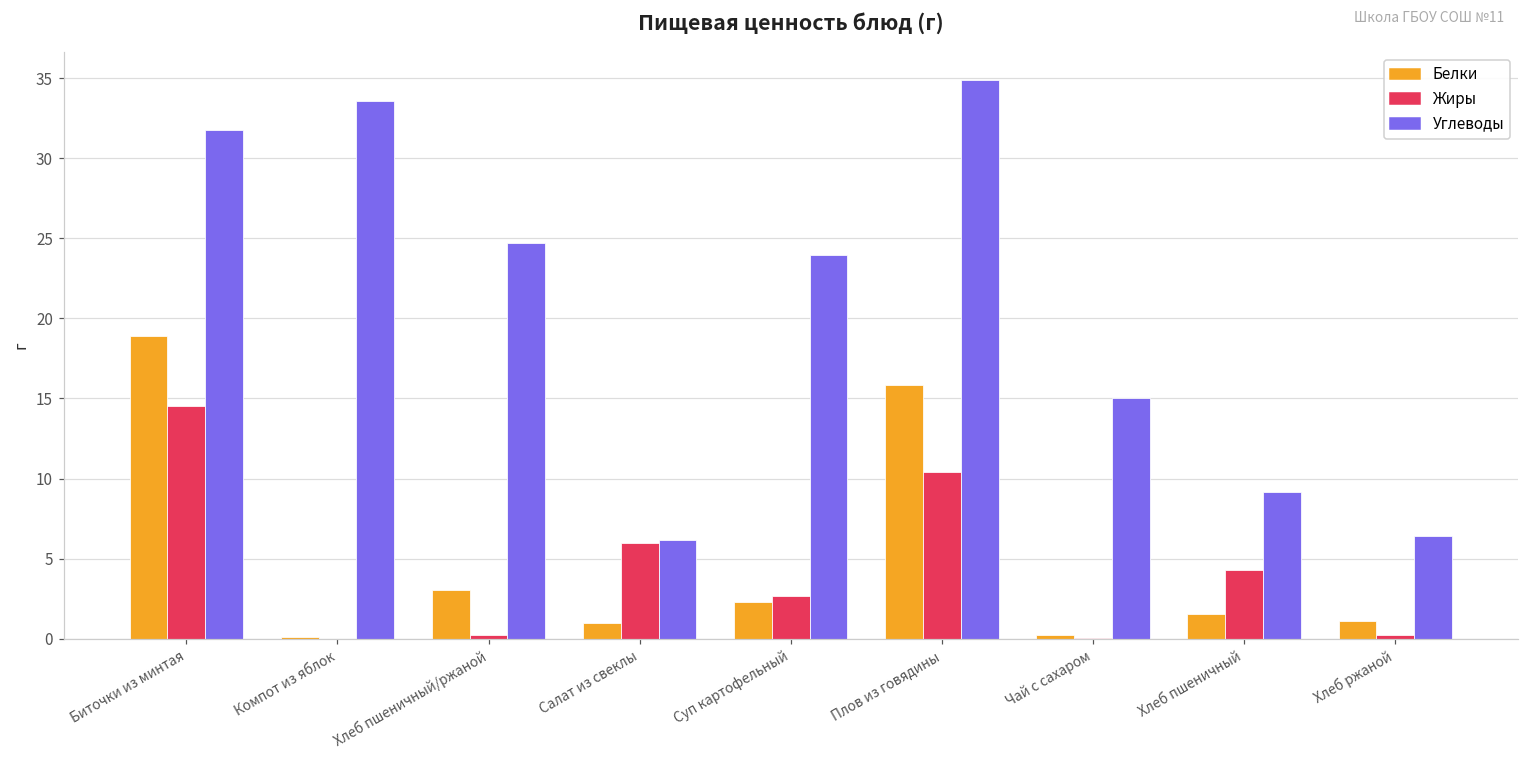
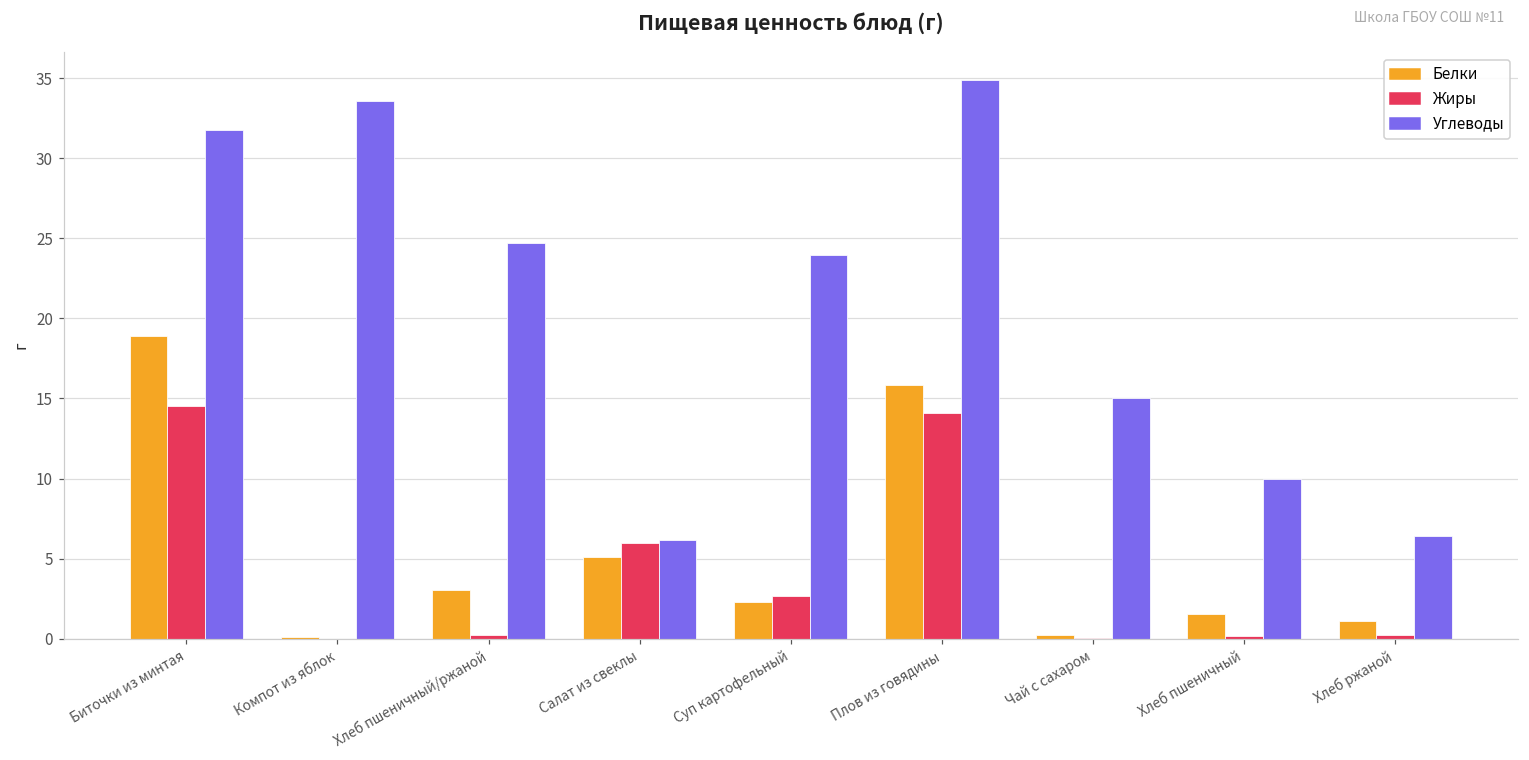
Белки, Салат из свеклы: 1.0 -> 5.1
Жиры, Плов из говядины: 10.4 -> 14.1
Жиры, Хлеб пшеничный: 4.3 -> 0.2
Углеводы, Хлеб пшеничный: 9.2 -> 9.9
